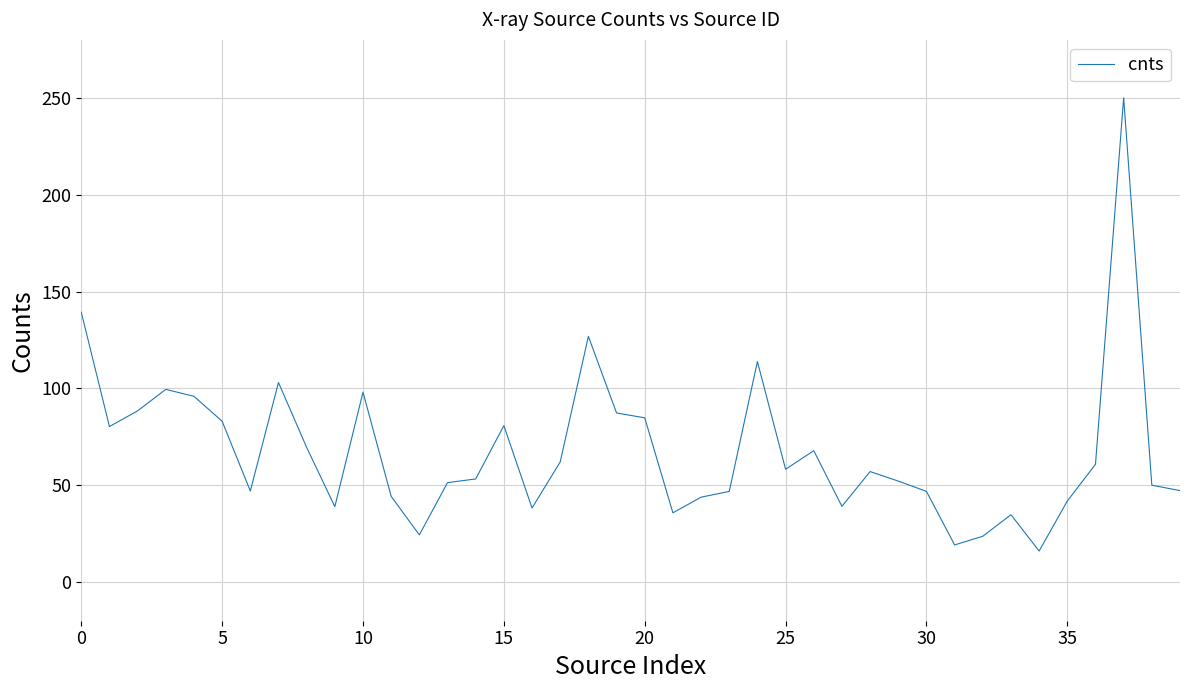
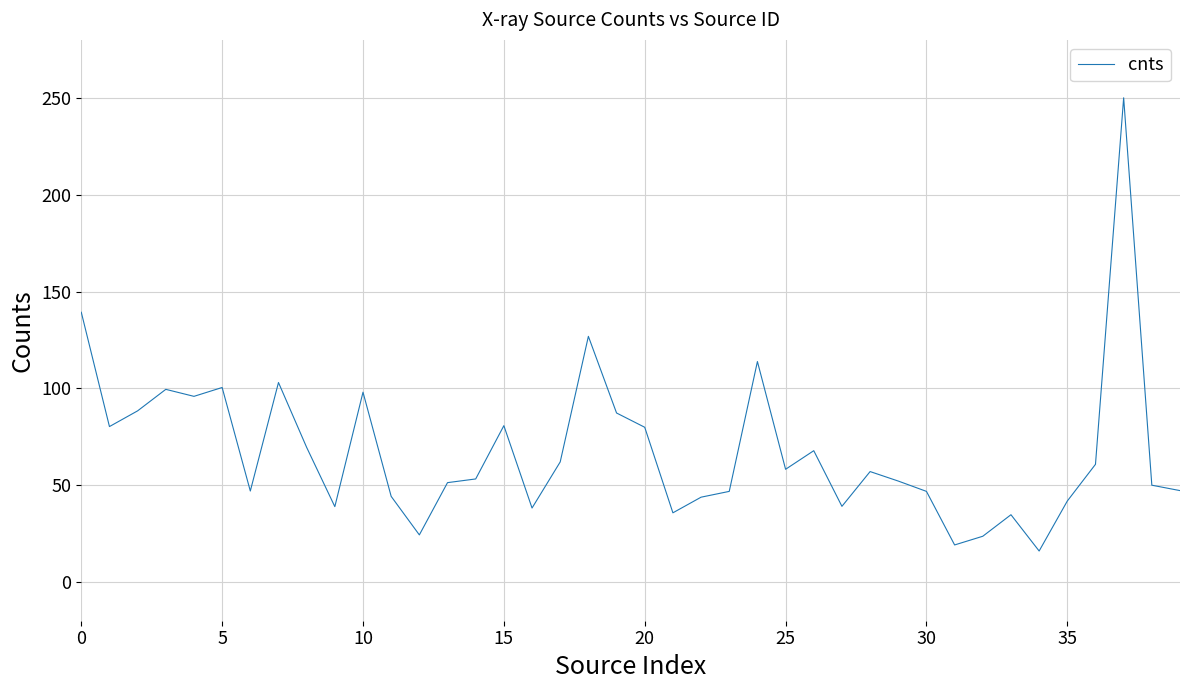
5: 83 -> 100
20: 85 -> 80
